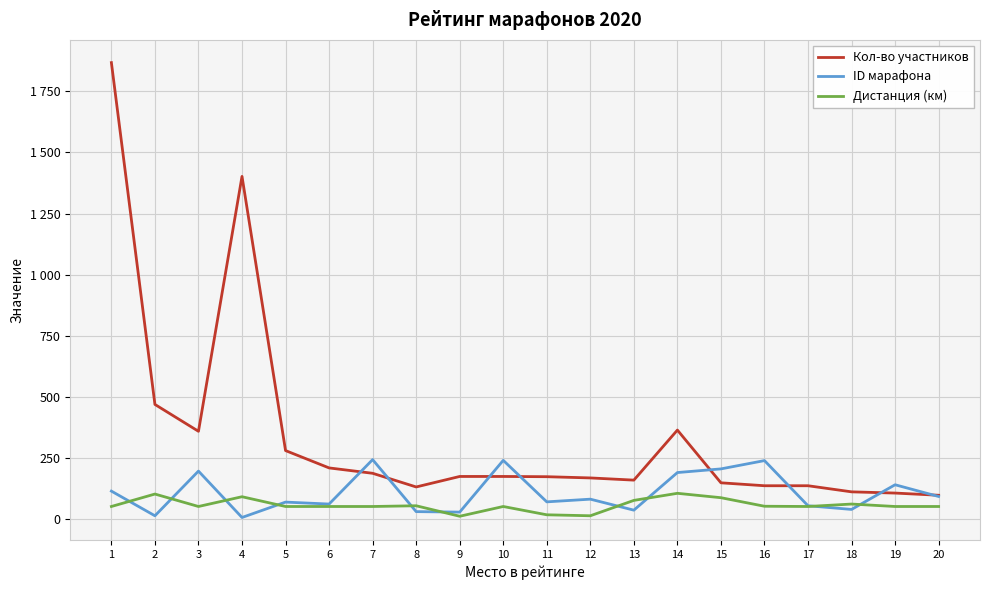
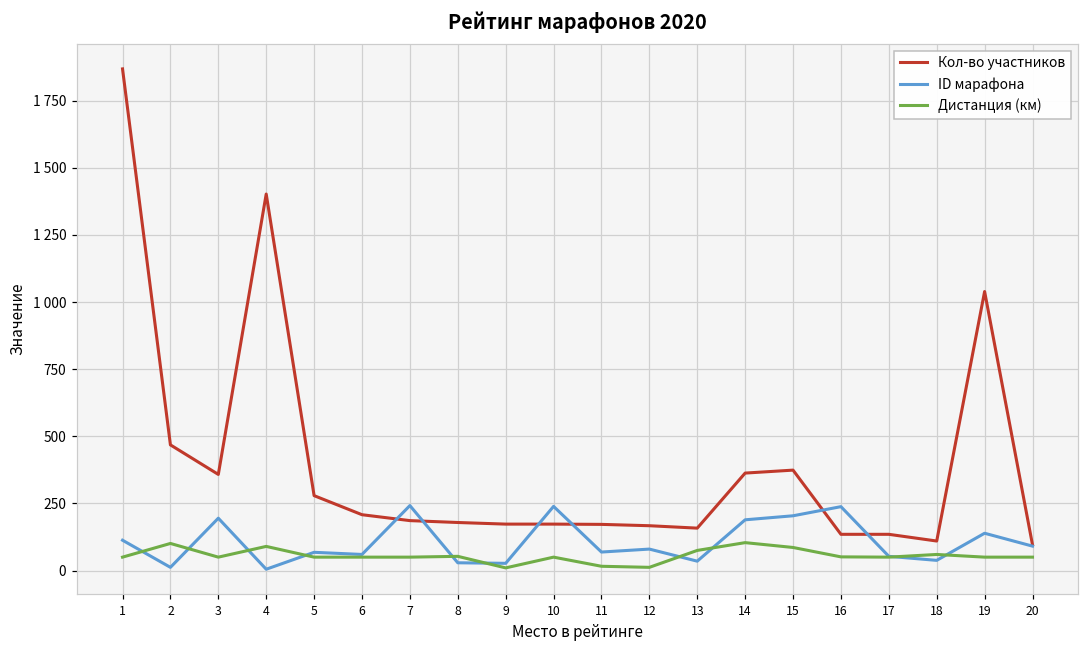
Кол-во участников, 8: 130 -> 180
Кол-во участников, 15: 150 -> 370
Кол-во участников, 19: 110 -> 1040
